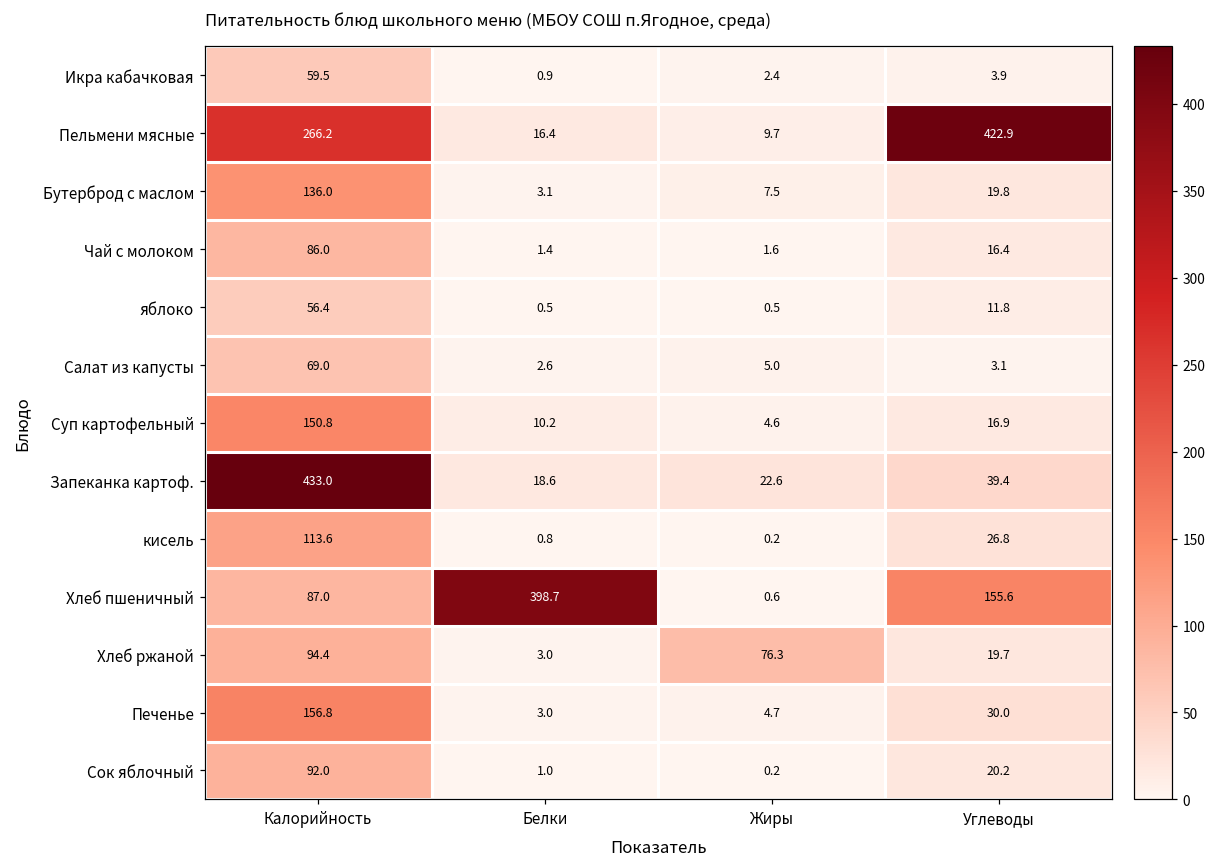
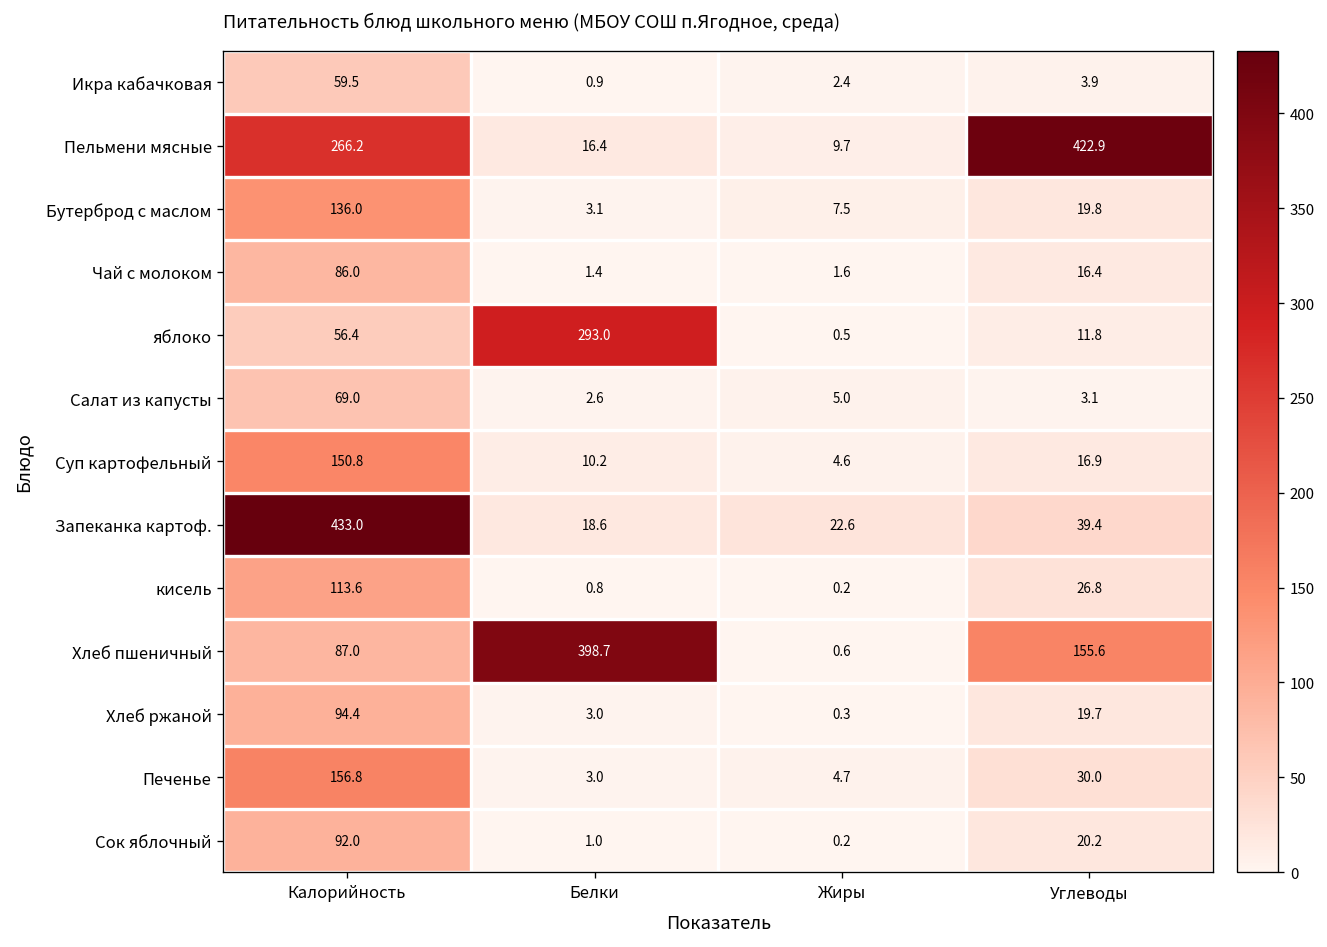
яблоко, Белки: 0.5 -> 293.0
Хлеб ржаной, Жиры: 76.3 -> 0.3
